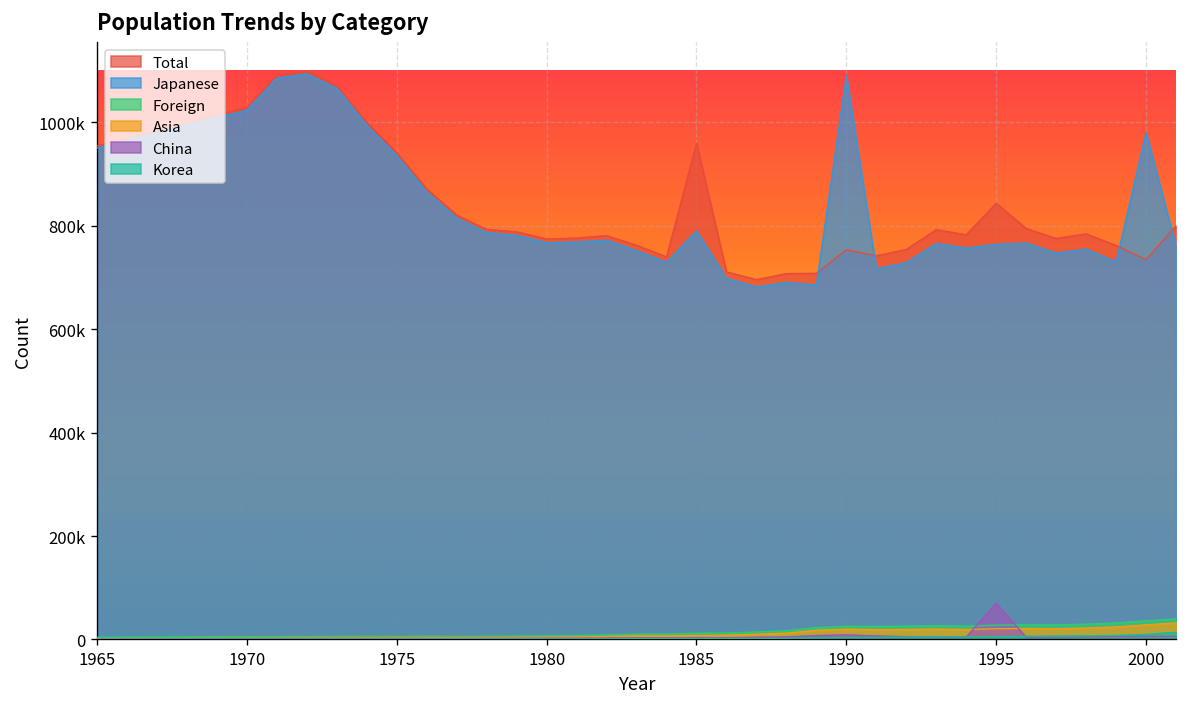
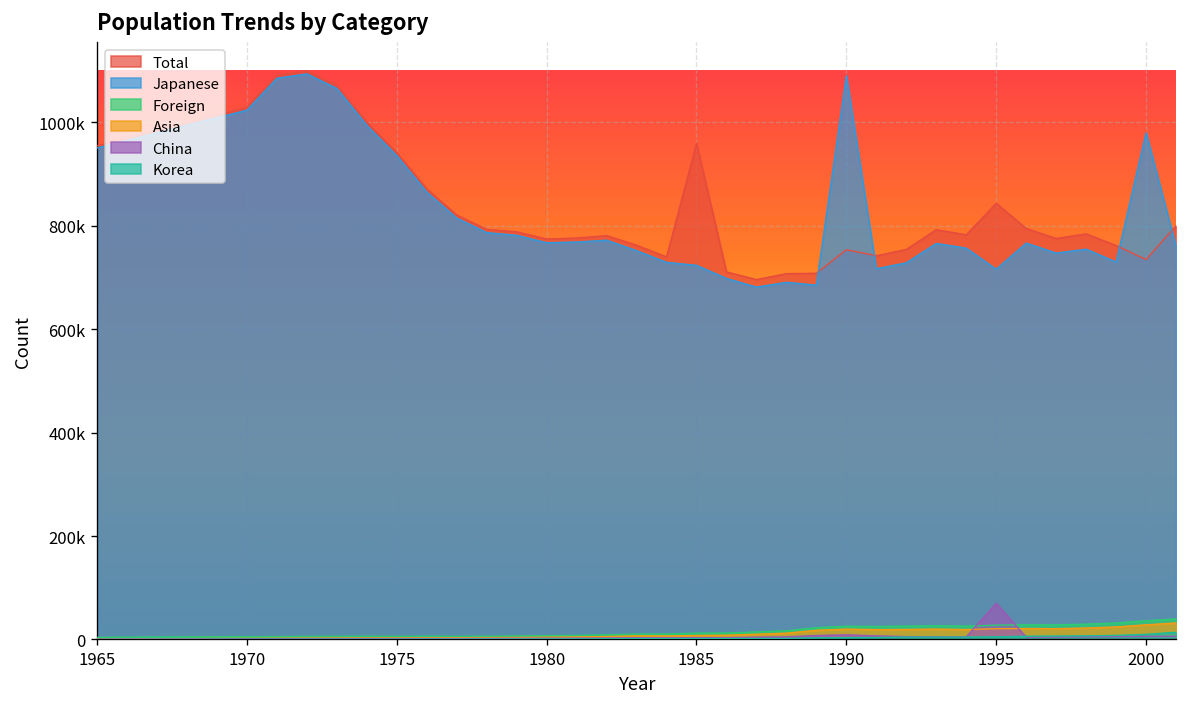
Japanese, 1985: 790000 -> 720000
Japanese, 1995: 760000 -> 720000
